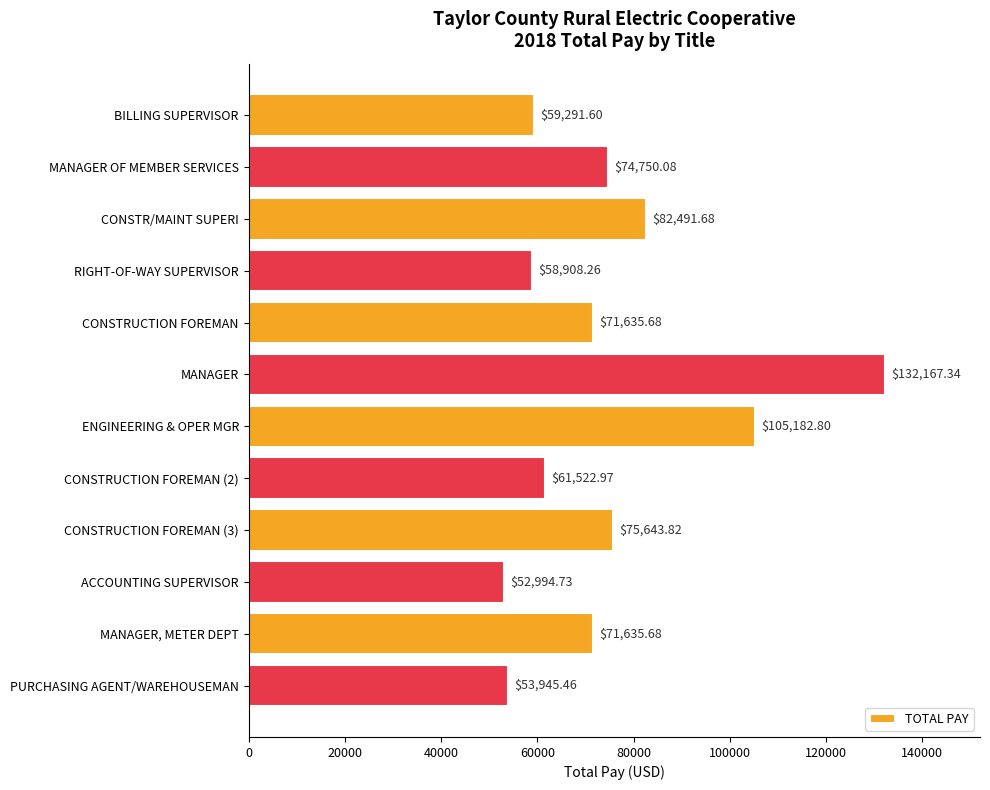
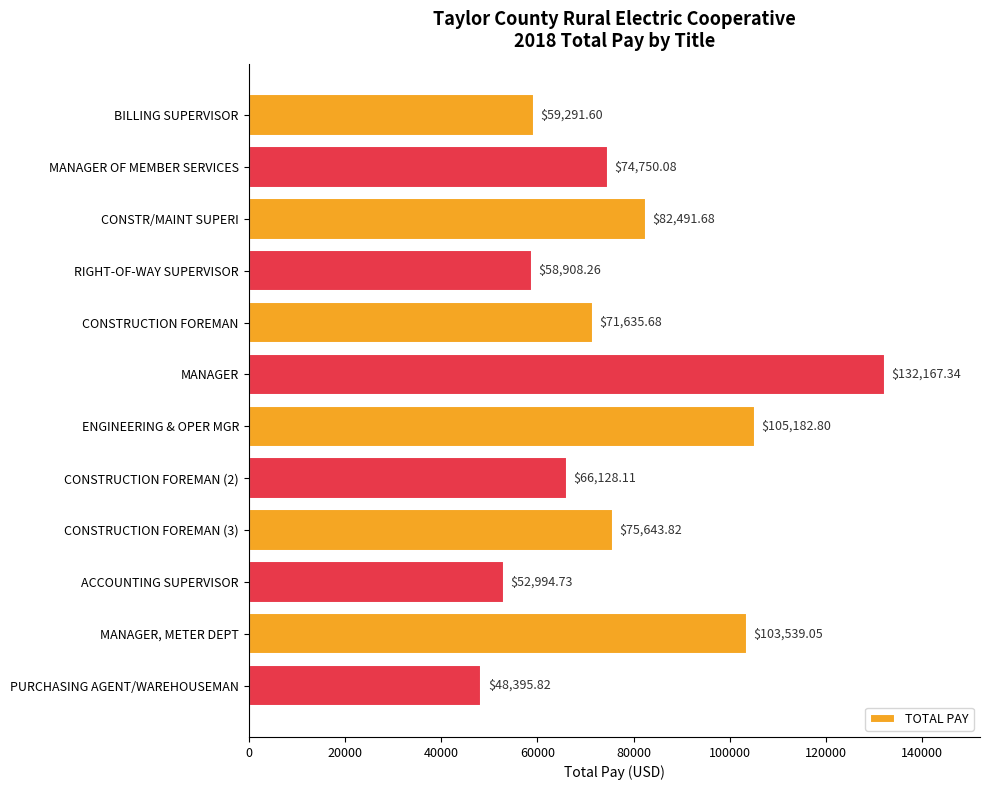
CONSTRUCTION FOREMAN (2): $61,522.97 -> $66,128.11
MANAGER, METER DEPT: $71,635.68 -> $103,539.05
PURCHASING AGENT/WAREHOUSEMAN: $53,945.46 -> $48,395.82
